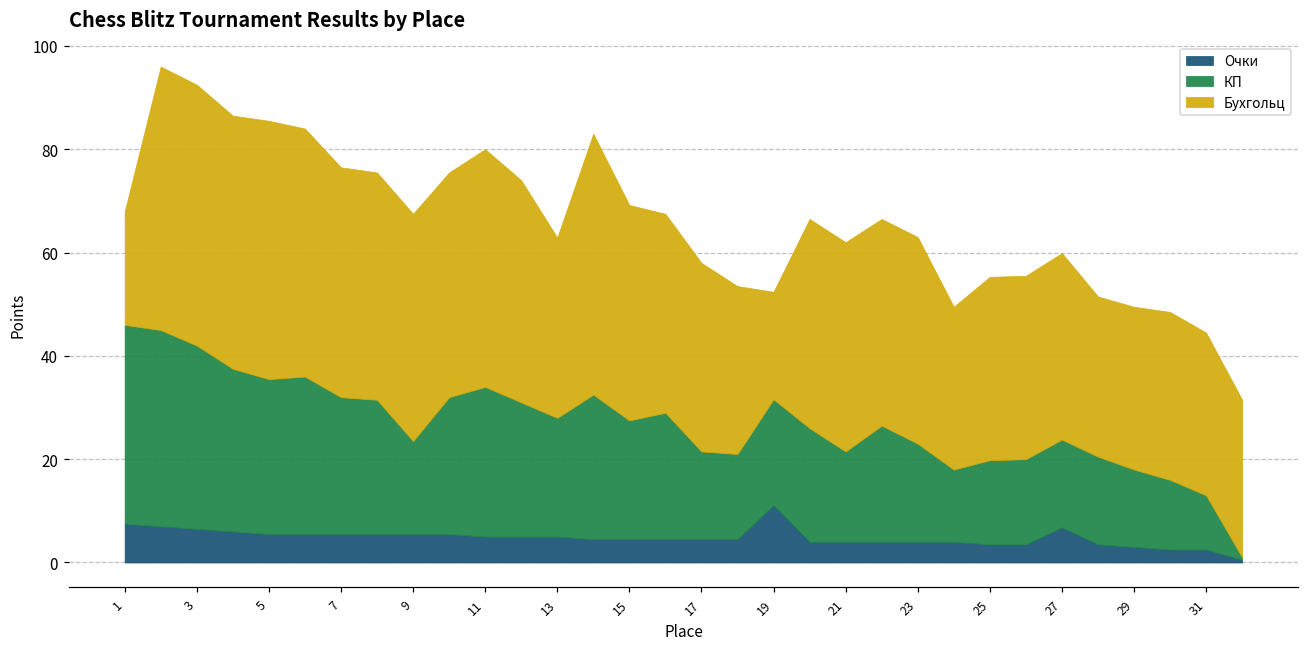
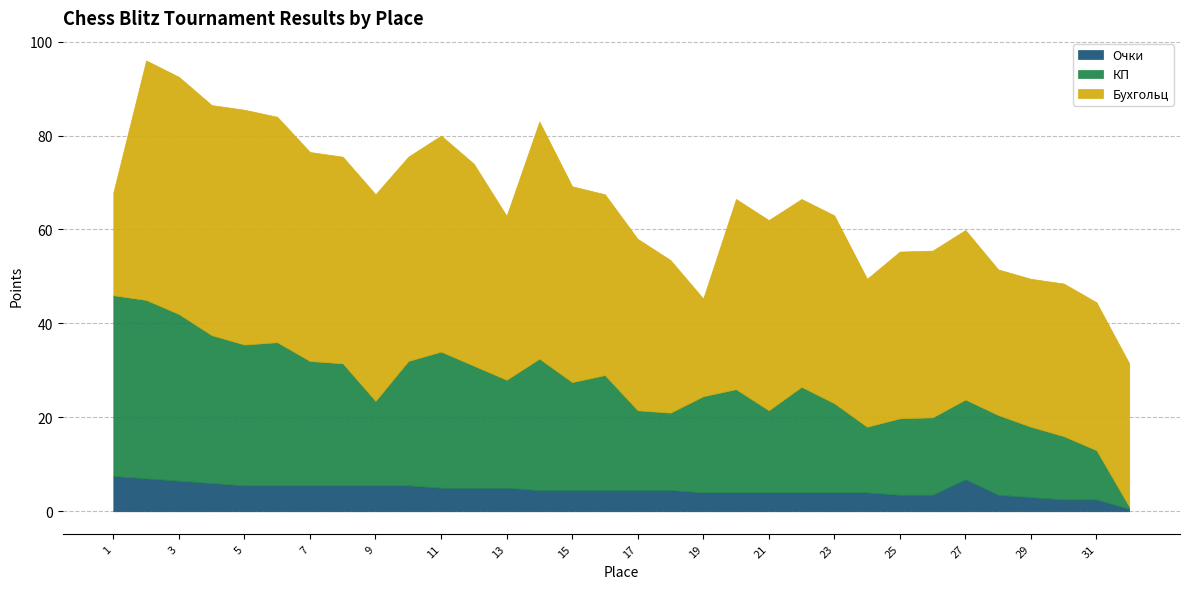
Очки, 19: 11 -> 4
